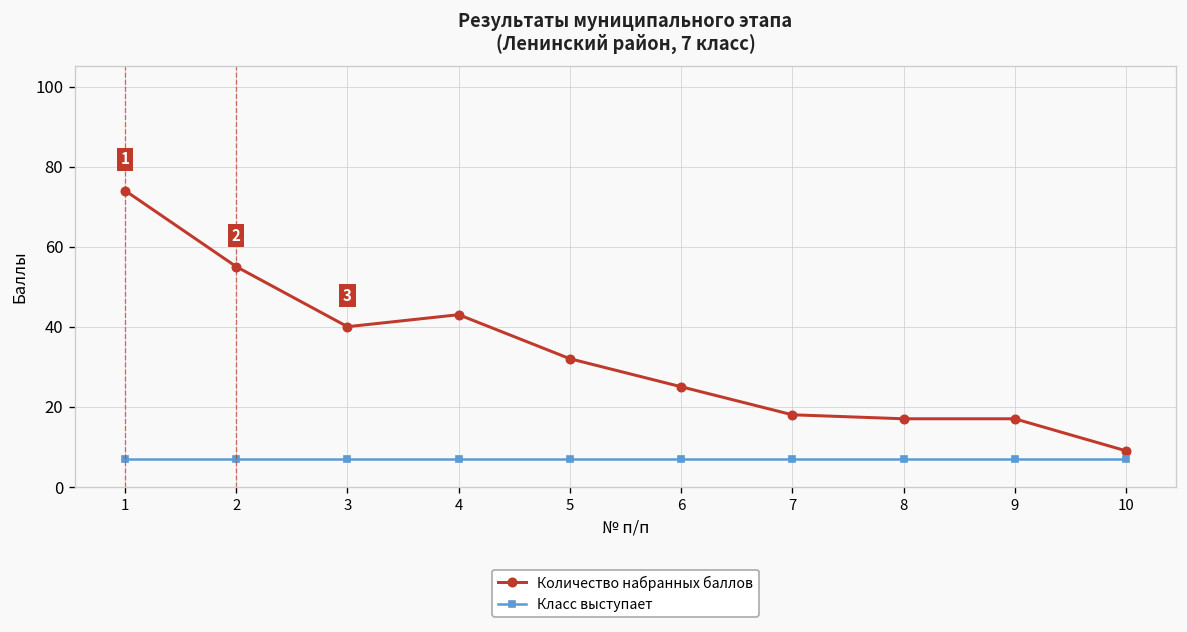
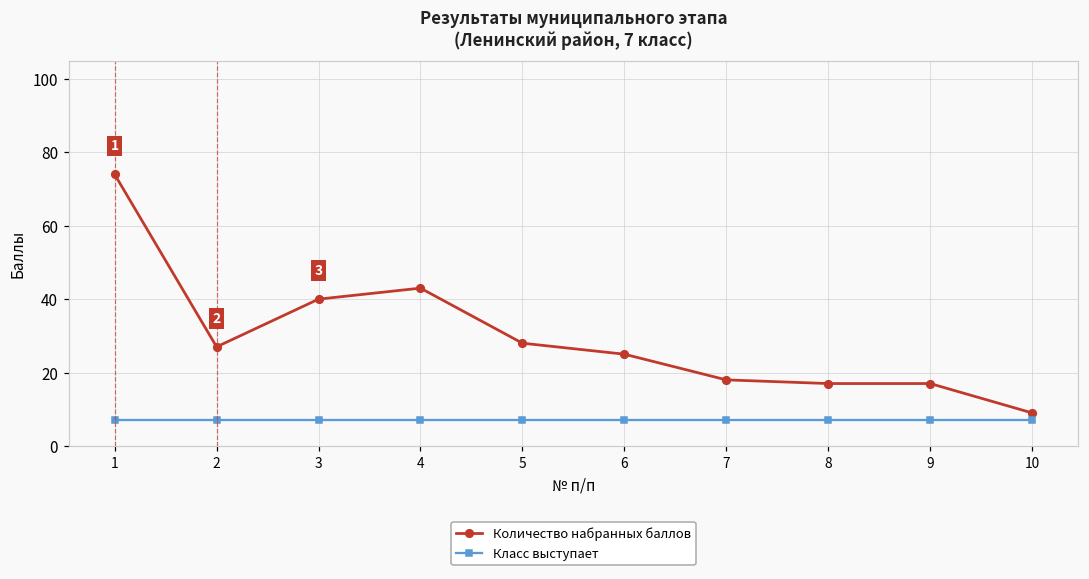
Количество набранных баллов, 2: 55 -> 27
Количество набранных баллов, 5: 32 -> 28
